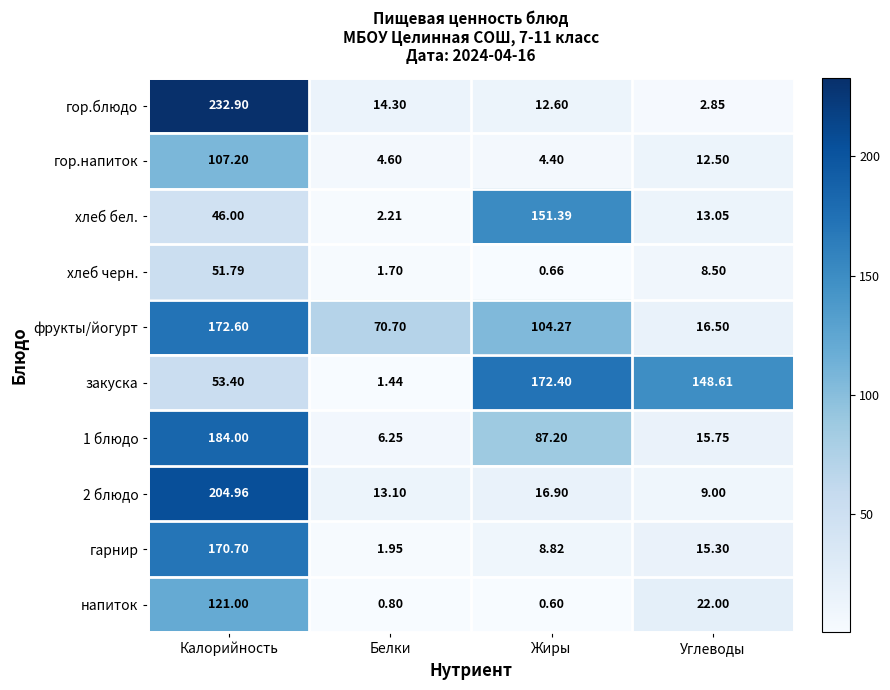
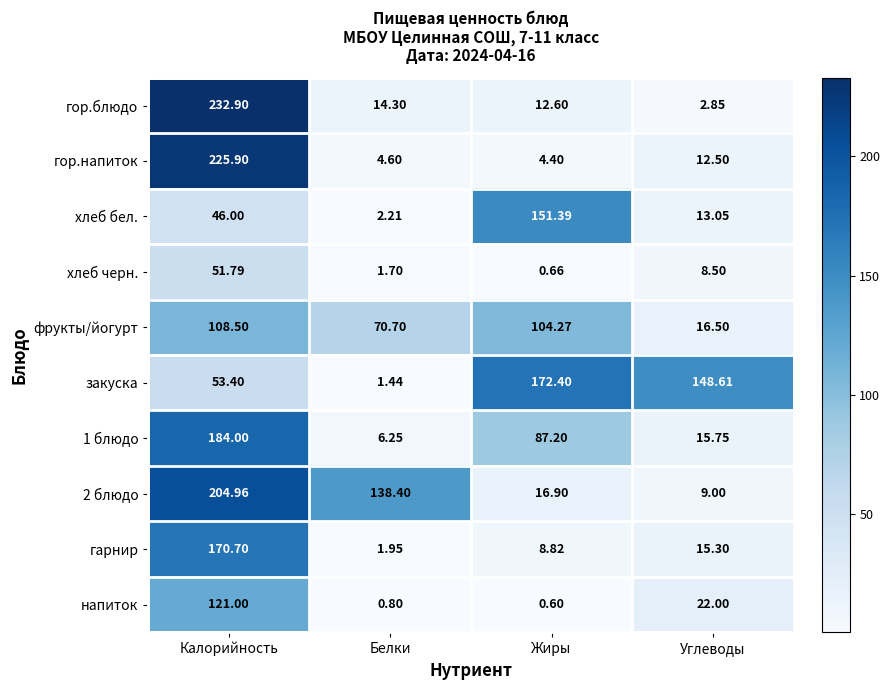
гор.напиток, Калорийность: 107.20 -> 225.90
фрукты/йогурт, Калорийность: 172.60 -> 108.50
2 блюдо, Белки: 13.10 -> 138.40
